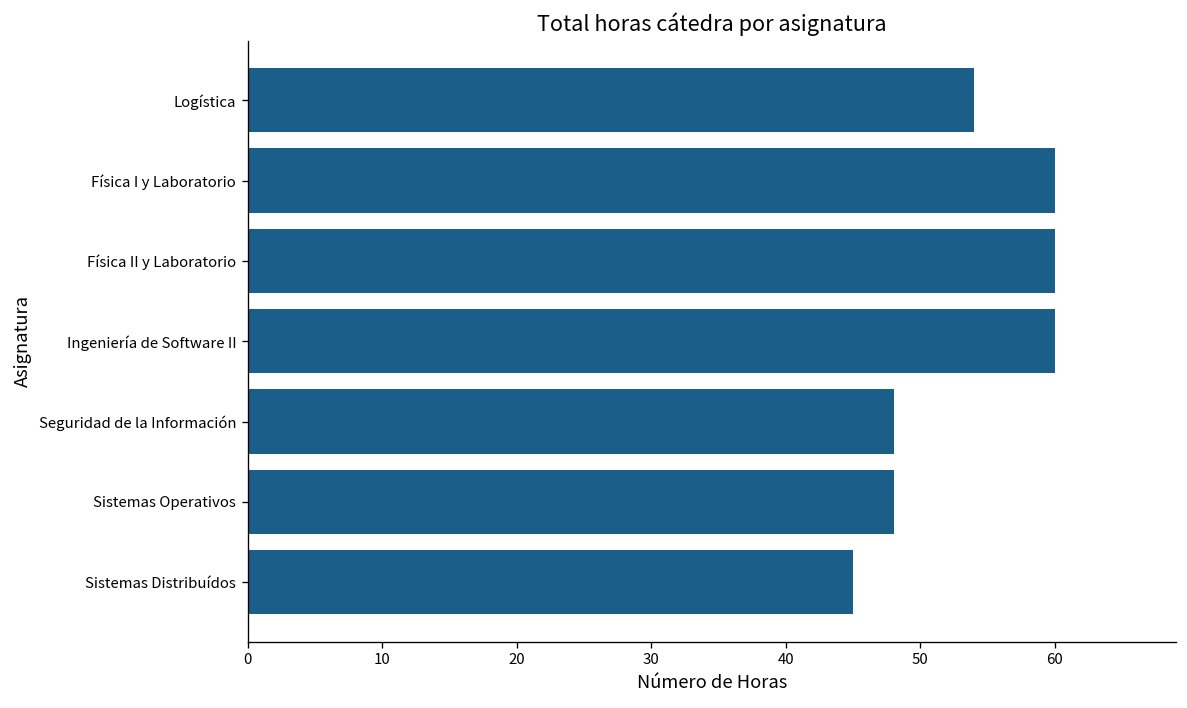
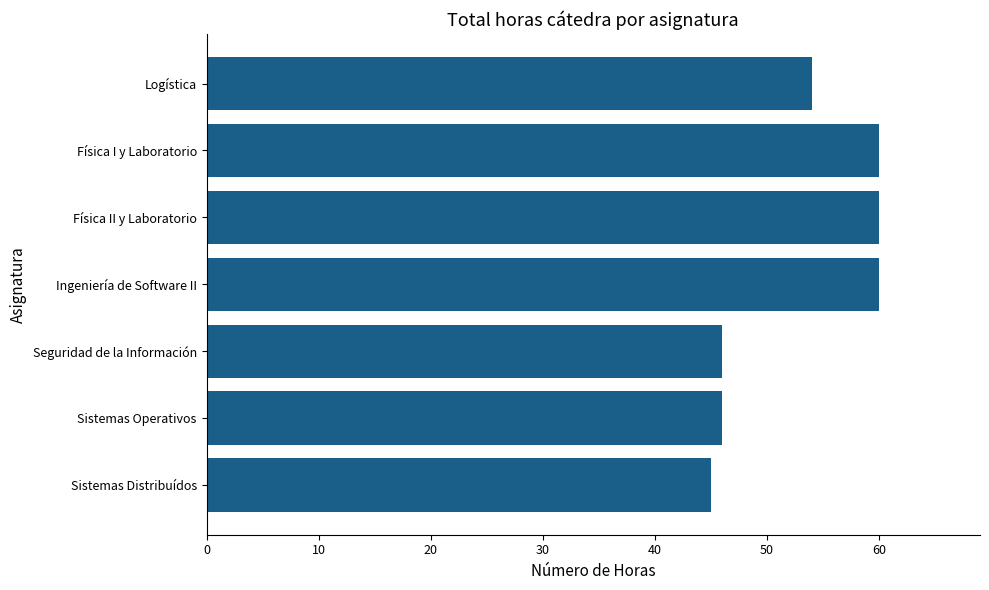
Seguridad de la Información: 48 -> 46
Sistemas Operativos: 48 -> 46
